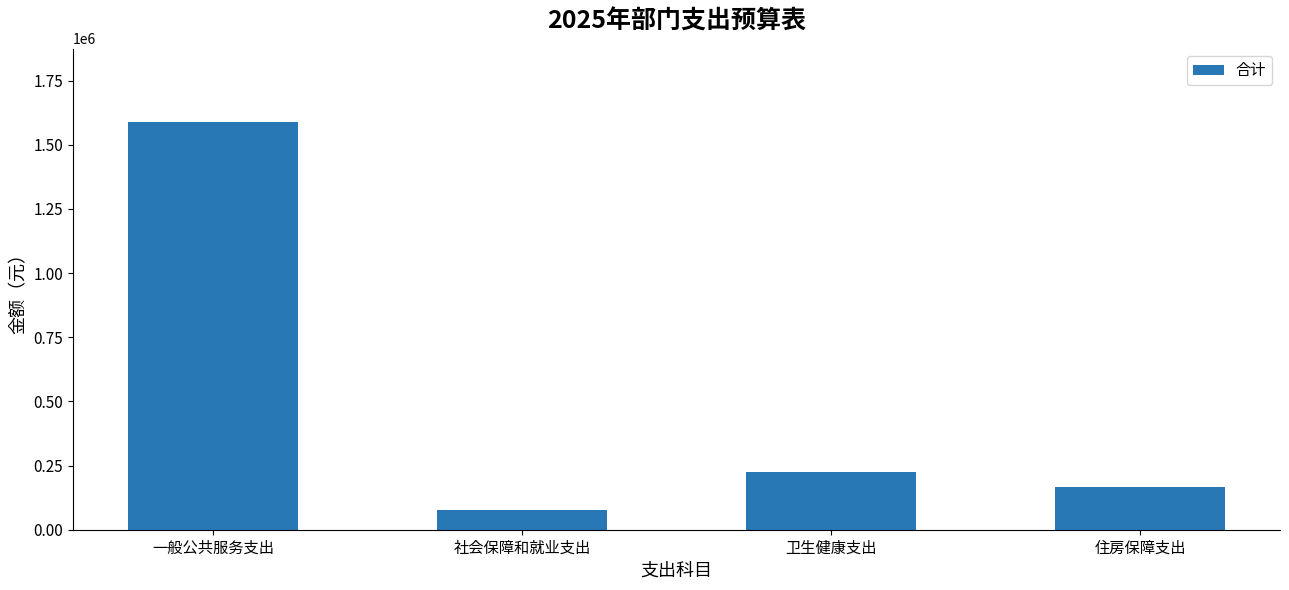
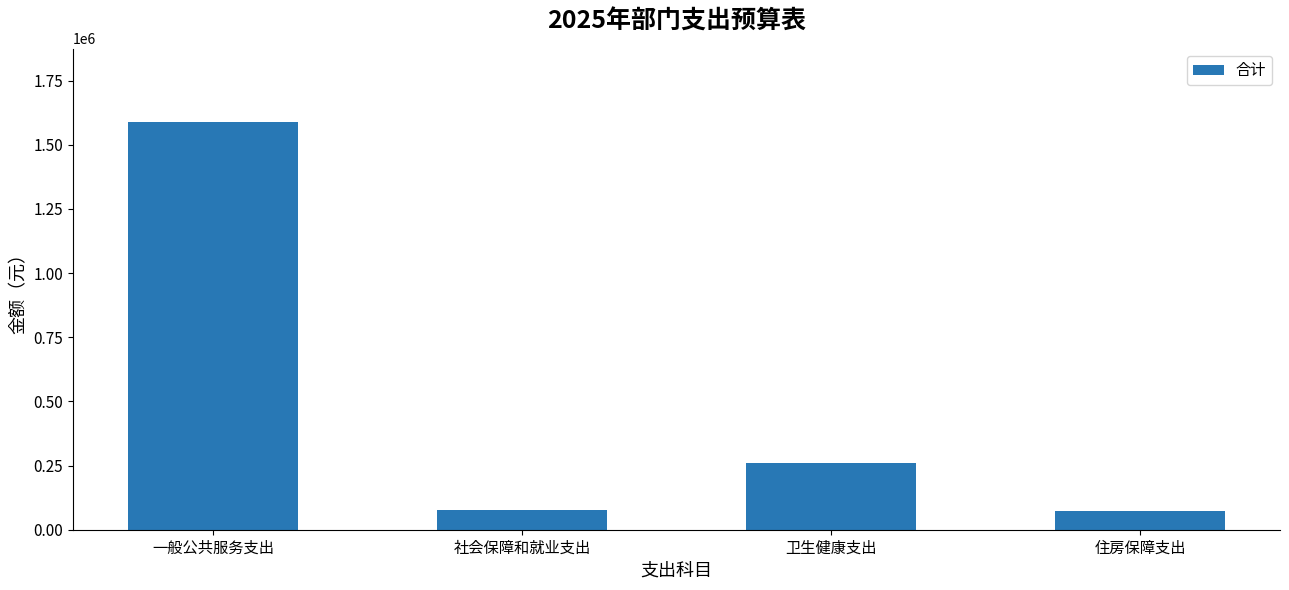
卫生健康支出: 220000 -> 260000
住房保障支出: 170000 -> 70000
